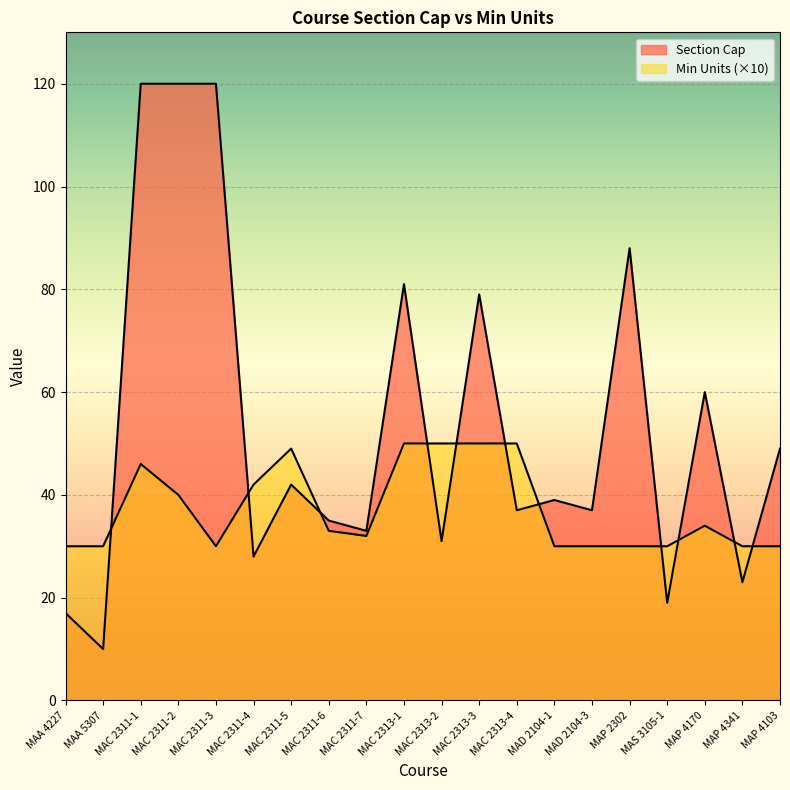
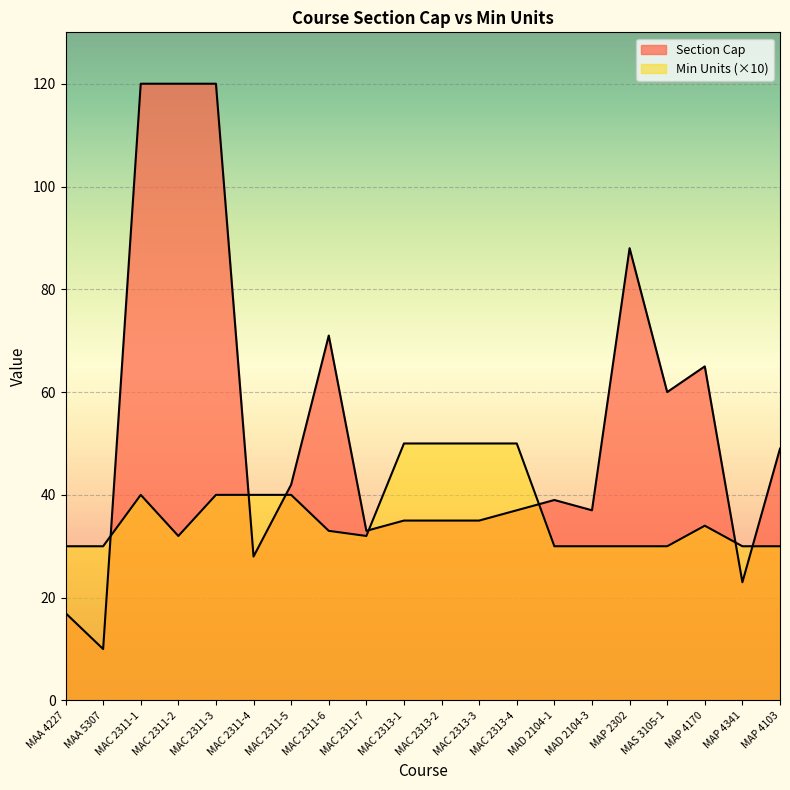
Min Units (×10), MAC 2311-1: 46 -> 40
Min Units (×10), MAC 2311-2: 40 -> 32
Min Units (×10), MAC 2311-3: 30 -> 40
Min Units (×10), MAC 2311-4: 42 -> 40
Min Units (×10), MAC 2311-5: 49 -> 40
Section Cap, MAC 2311-6: 35 -> 71
Section Cap, MAC 2313-1: 81 -> 35
Section Cap, MAC 2313-2: 31 -> 35
Section Cap, MAC 2313-3: 79 -> 35
Section Cap, MAS 3105-1: 19 -> 60
Section Cap, MAP 4170: 60 -> 65
